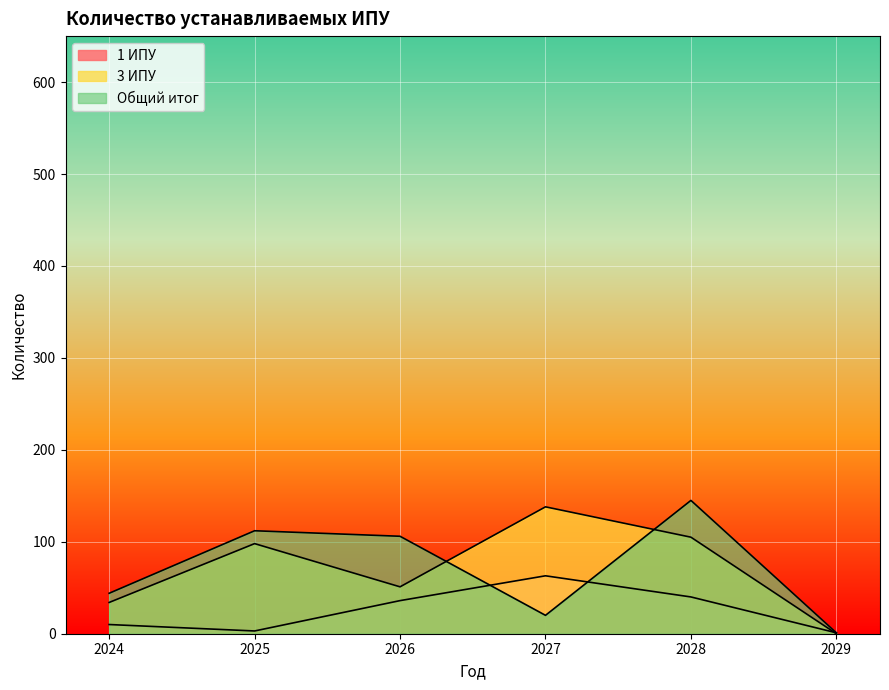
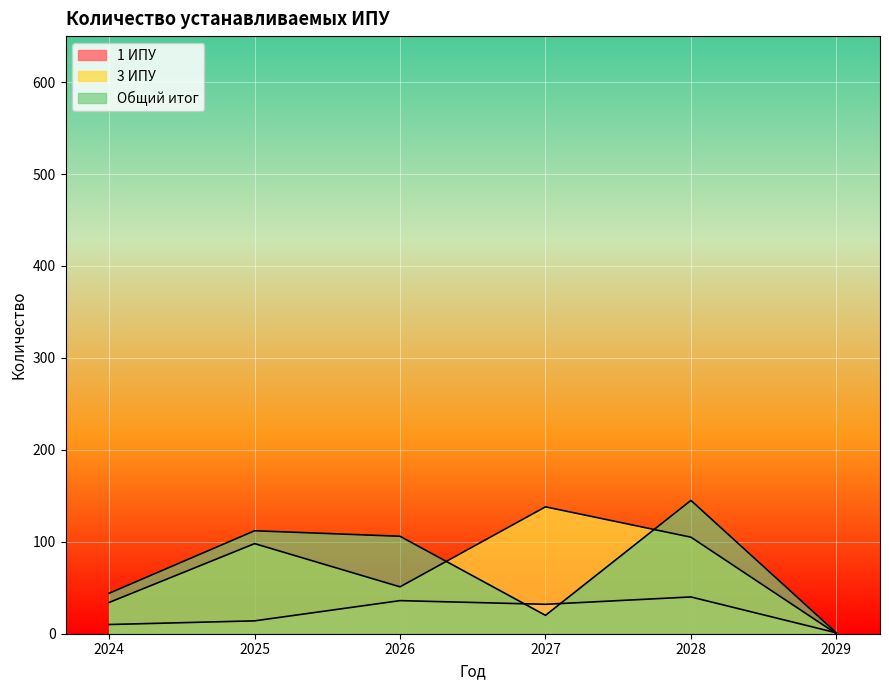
1 ИПУ, 2025: 0 -> 10
1 ИПУ, 2027: 60 -> 30
